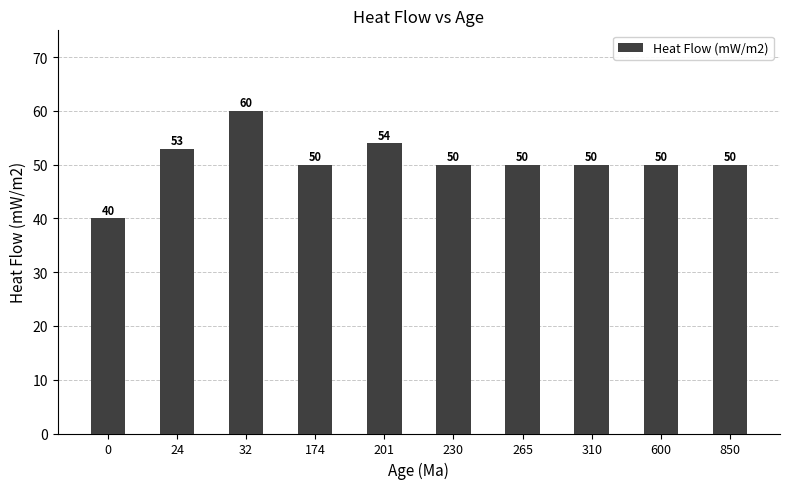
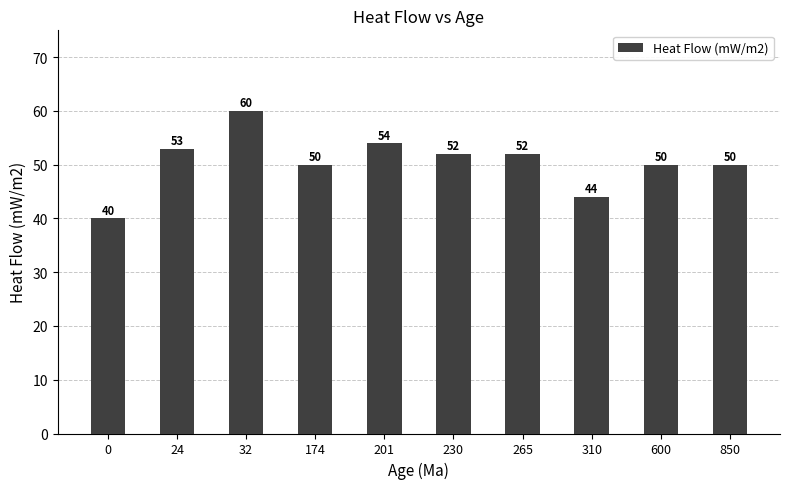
230: 50 -> 52
265: 50 -> 52
310: 50 -> 44
